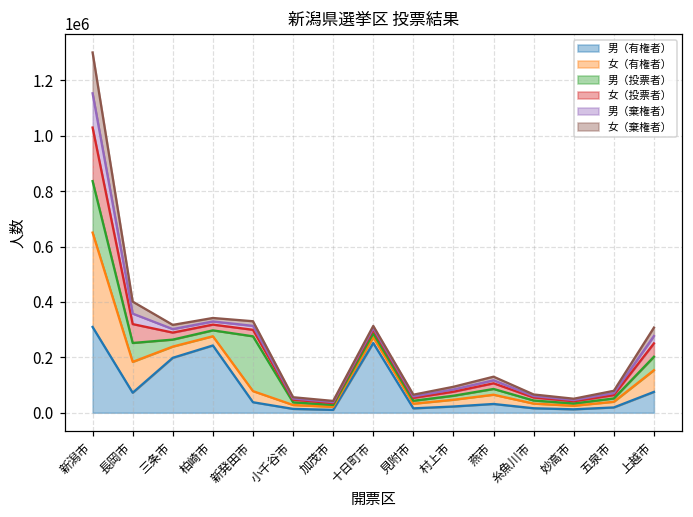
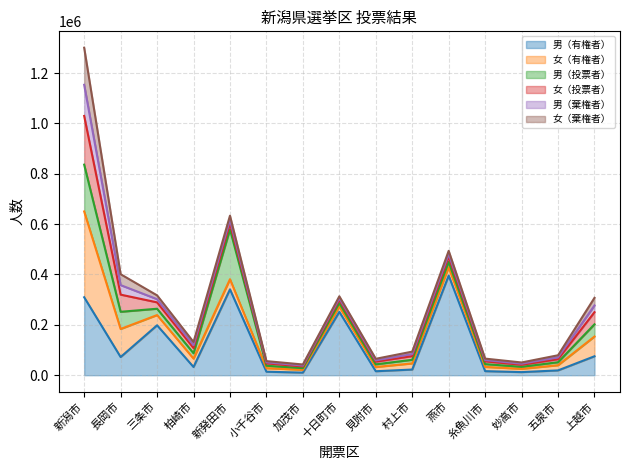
男（有権者）, 柏崎市: 240000 -> 30000
男（有権者）, 新発田市: 40000 -> 340000
男（有権者）, 燕市: 30000 -> 400000
